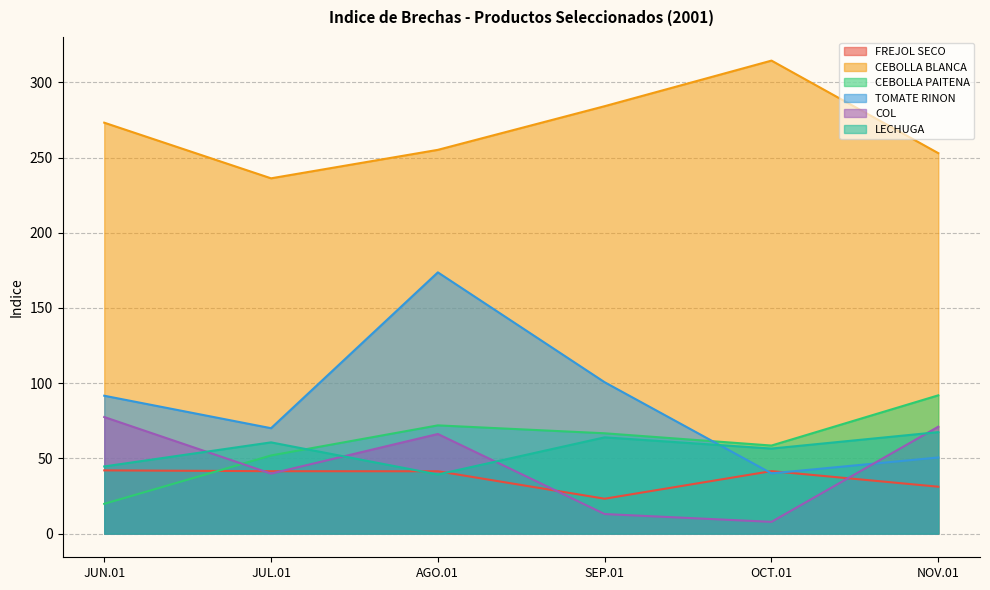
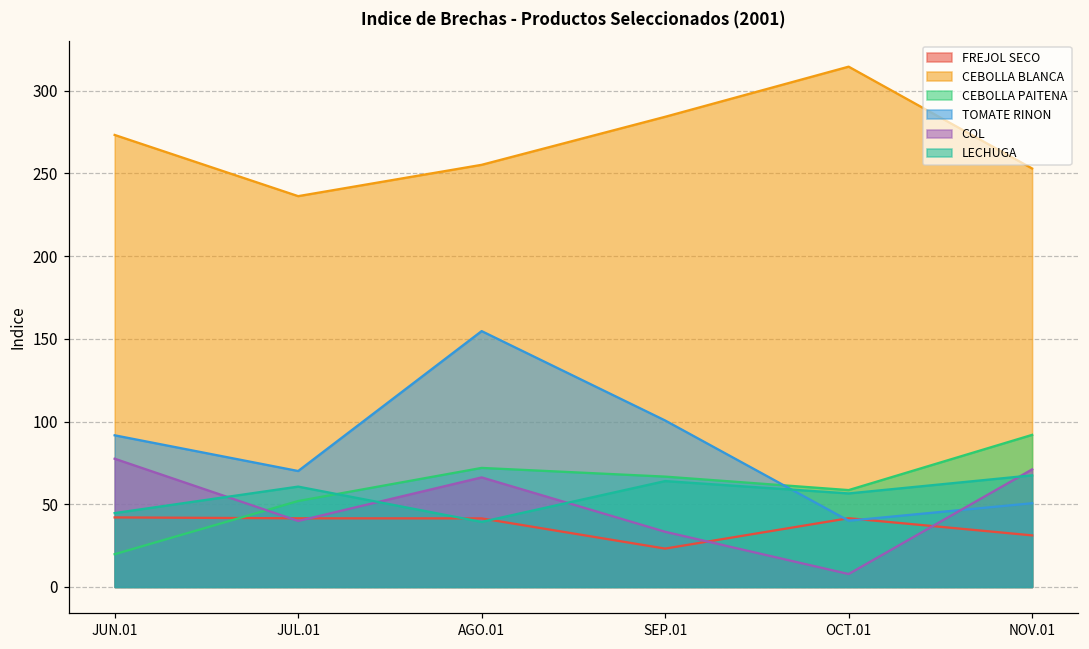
TOMATE RINON, AGO.01: 174 -> 155
COL, SEP.01: 13 -> 33
